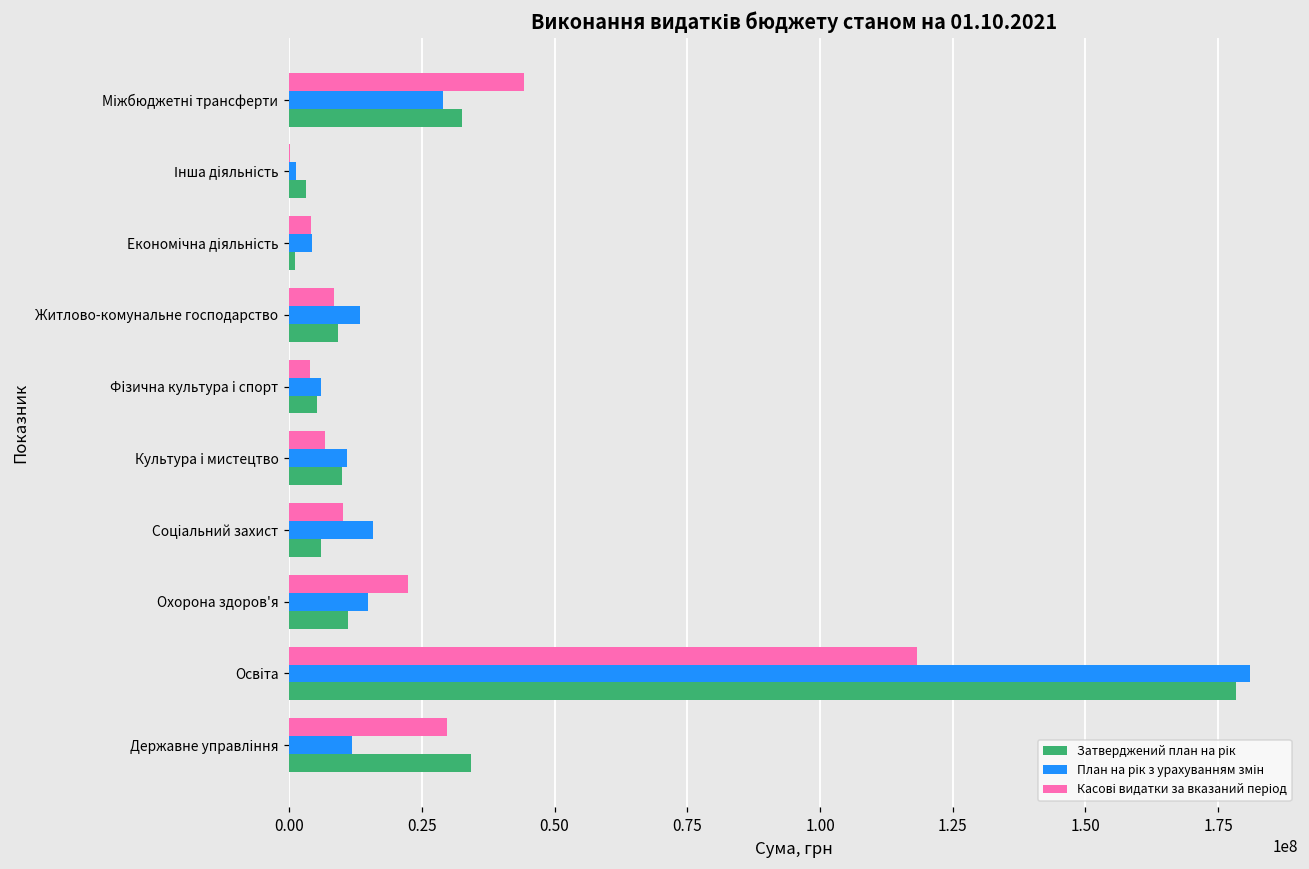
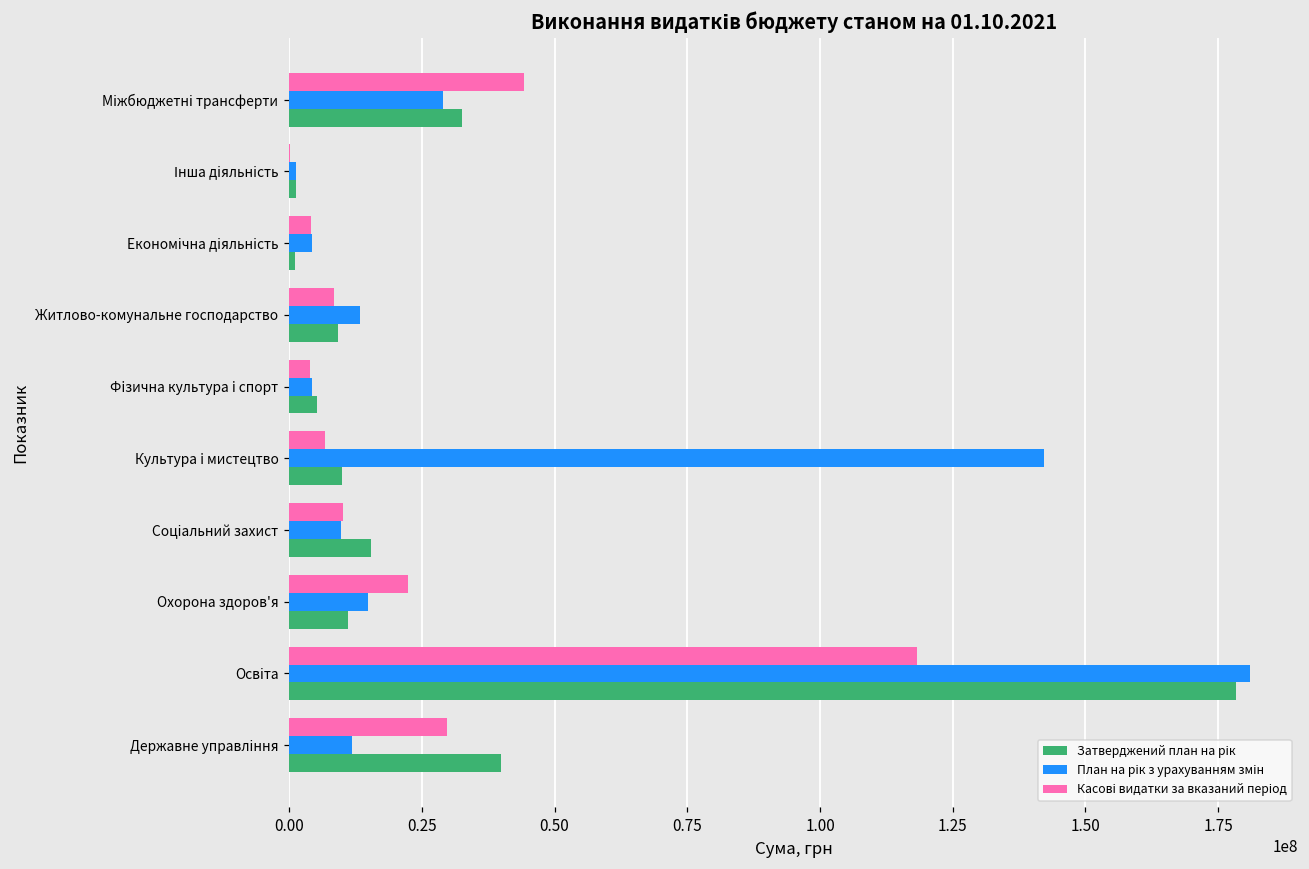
Затверджений план на рік, Інша діяльність: 3000000 -> 1000000
План на рік з урахуванням змін, Фiзична культура i спорт: 6000000 -> 4000000
План на рік з урахуванням змін, Культура i мистецтво: 11000000 -> 142000000
План на рік з урахуванням змін, Соціальний захист: 16000000 -> 10000000
Затверджений план на рік, Соціальний захист: 6000000 -> 15000000
Затверджений план на рік, Державне управління: 34000000 -> 40000000
